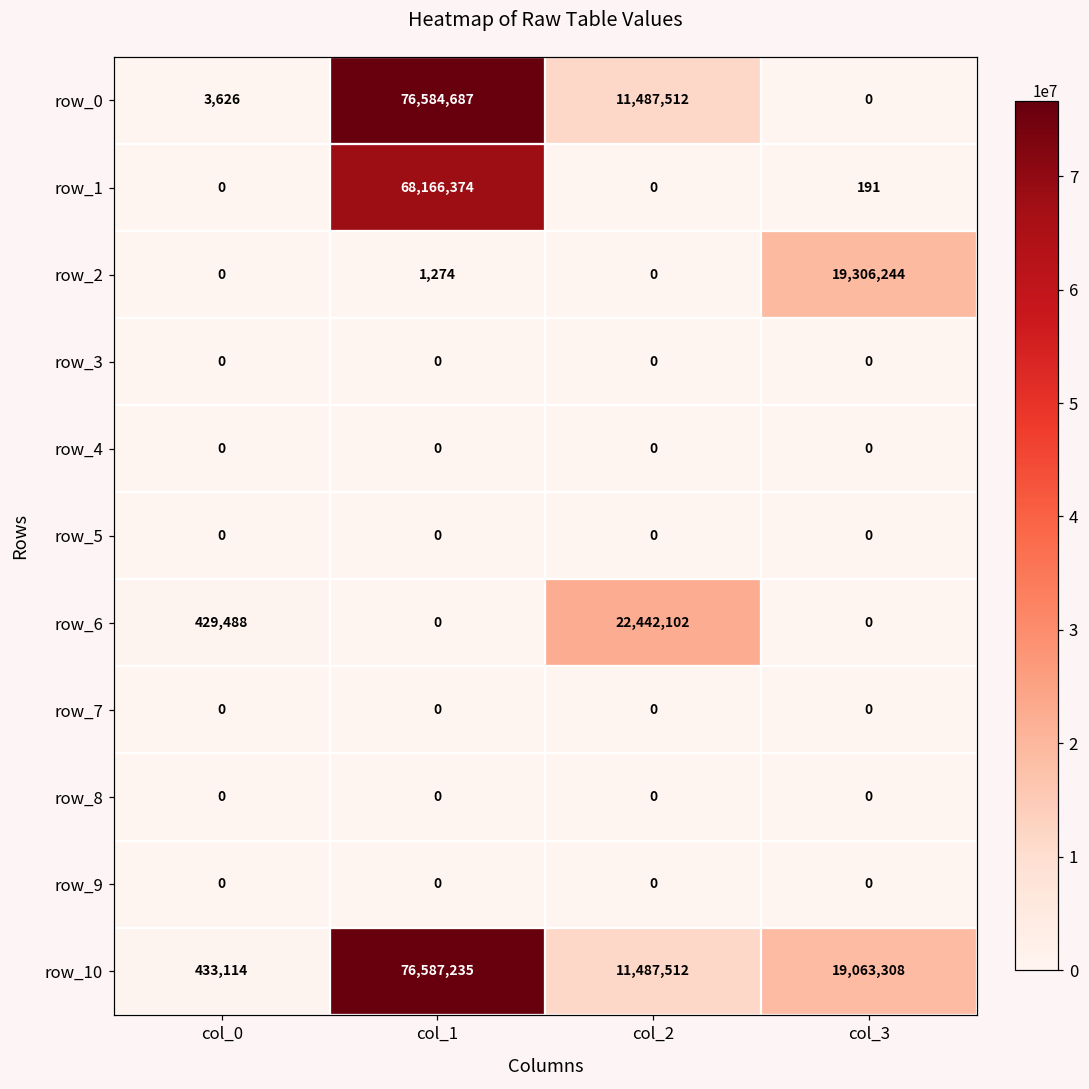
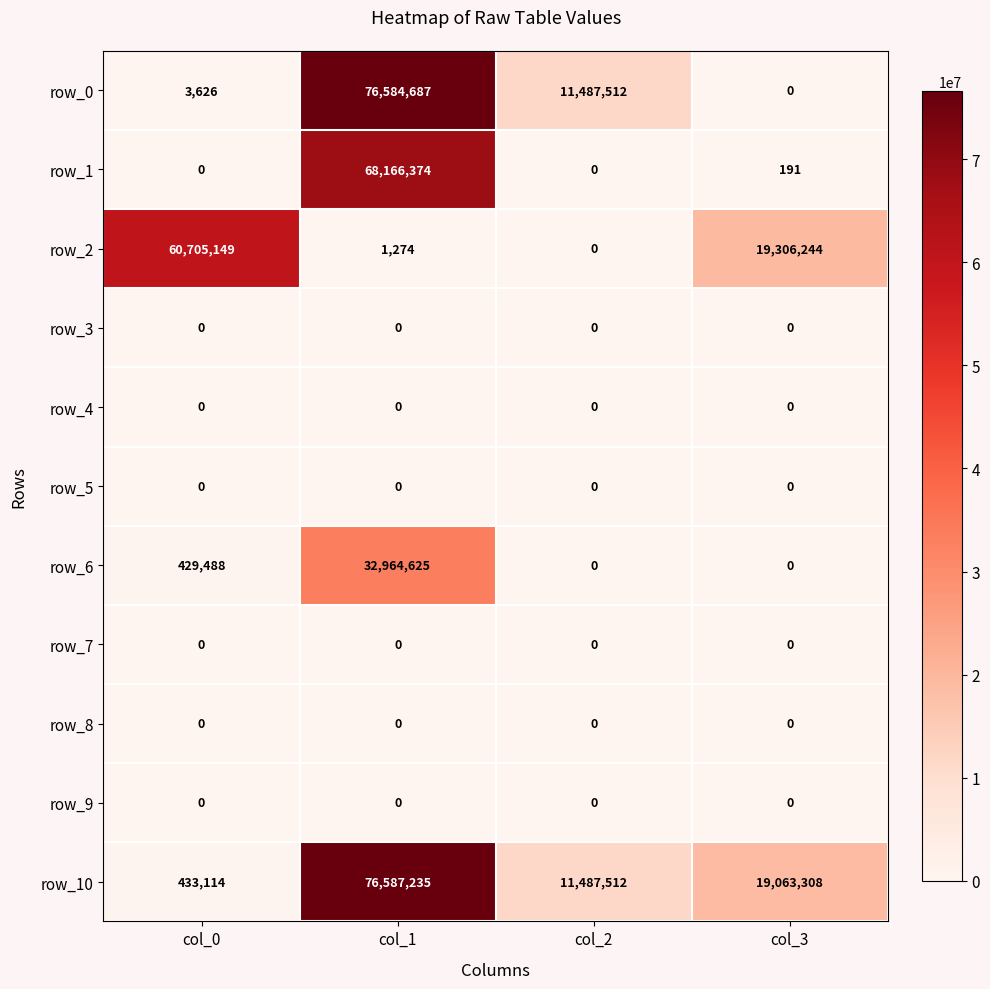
row_2, col_0: 0 -> 60,705,149
row_6, col_1: 0 -> 32,964,625
row_6, col_2: 22,442,102 -> 0
